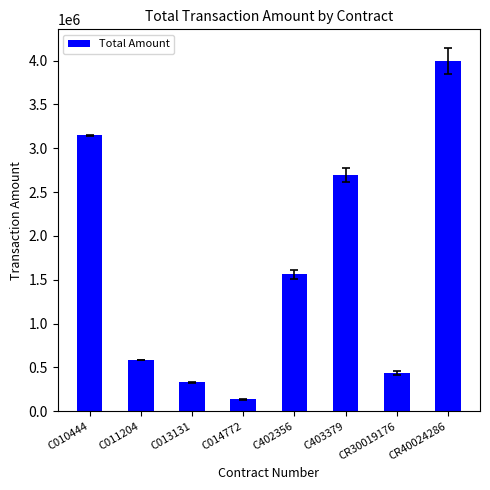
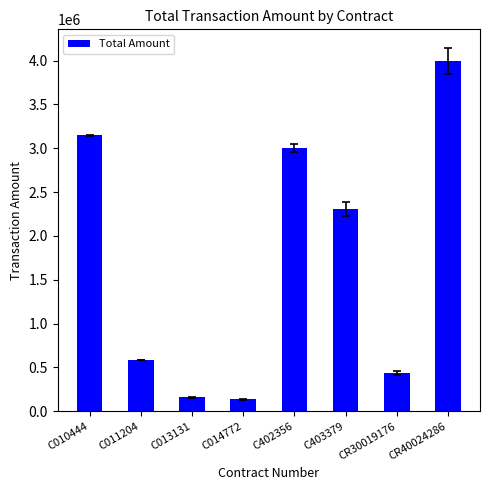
Total Amount, C013131: 300000 -> 200000
Total Amount, C402356: 1600000 -> 3000000
Total Amount, C403379: 2700000 -> 2300000
